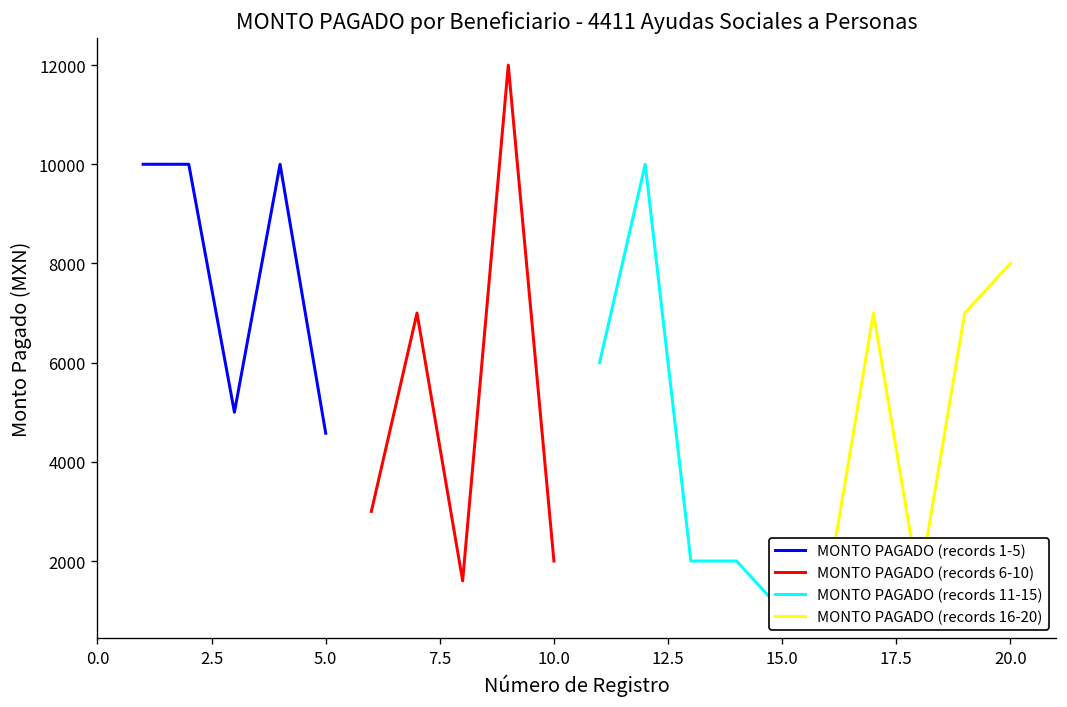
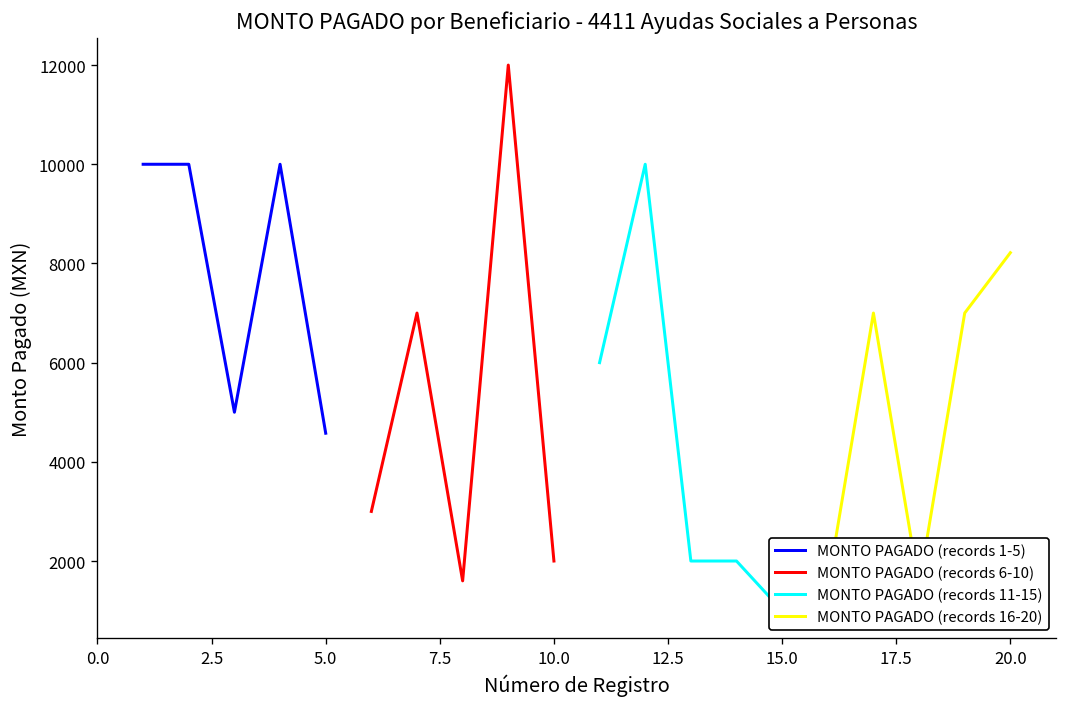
MONTO PAGADO (records 16-20), 20.0: 8000 -> 8200
